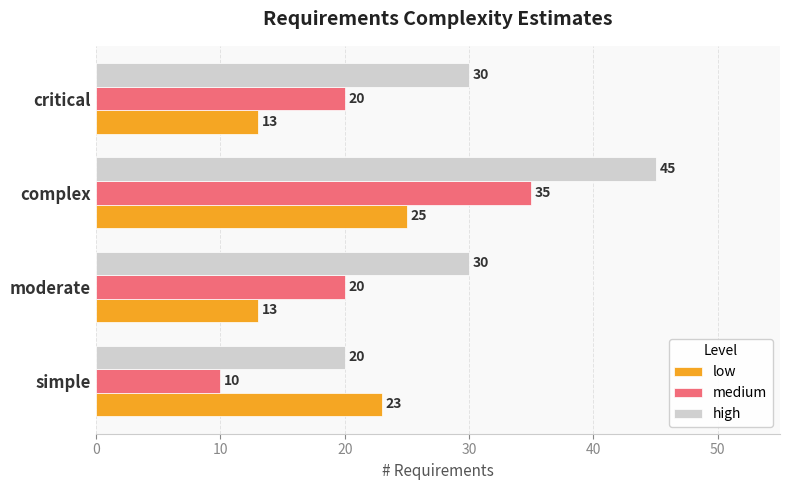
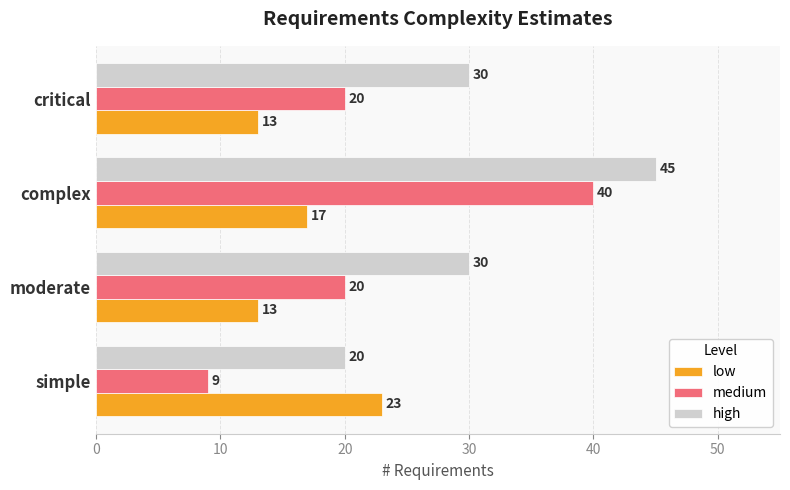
medium, complex: 35 -> 40
low, complex: 25 -> 17
medium, simple: 10 -> 9
